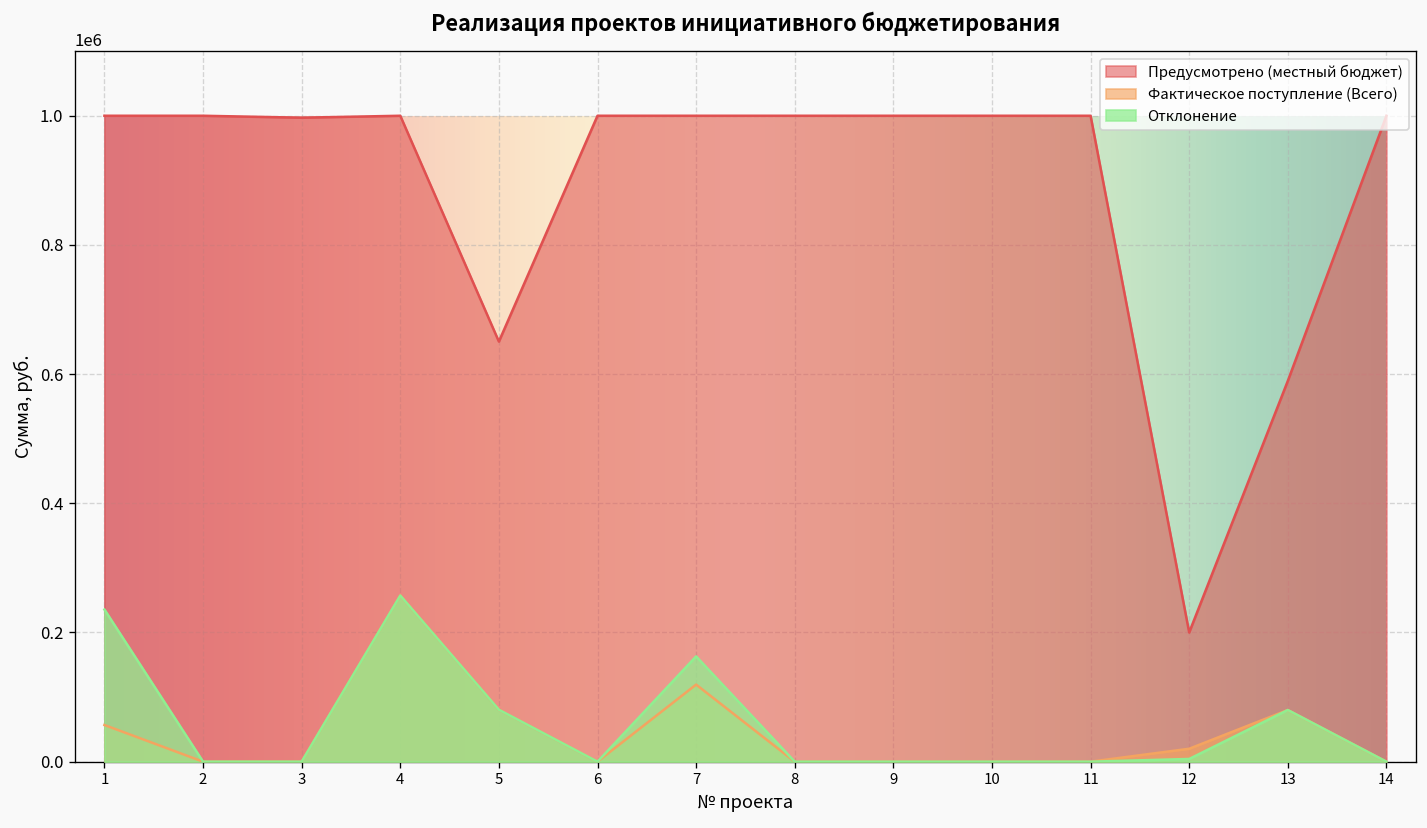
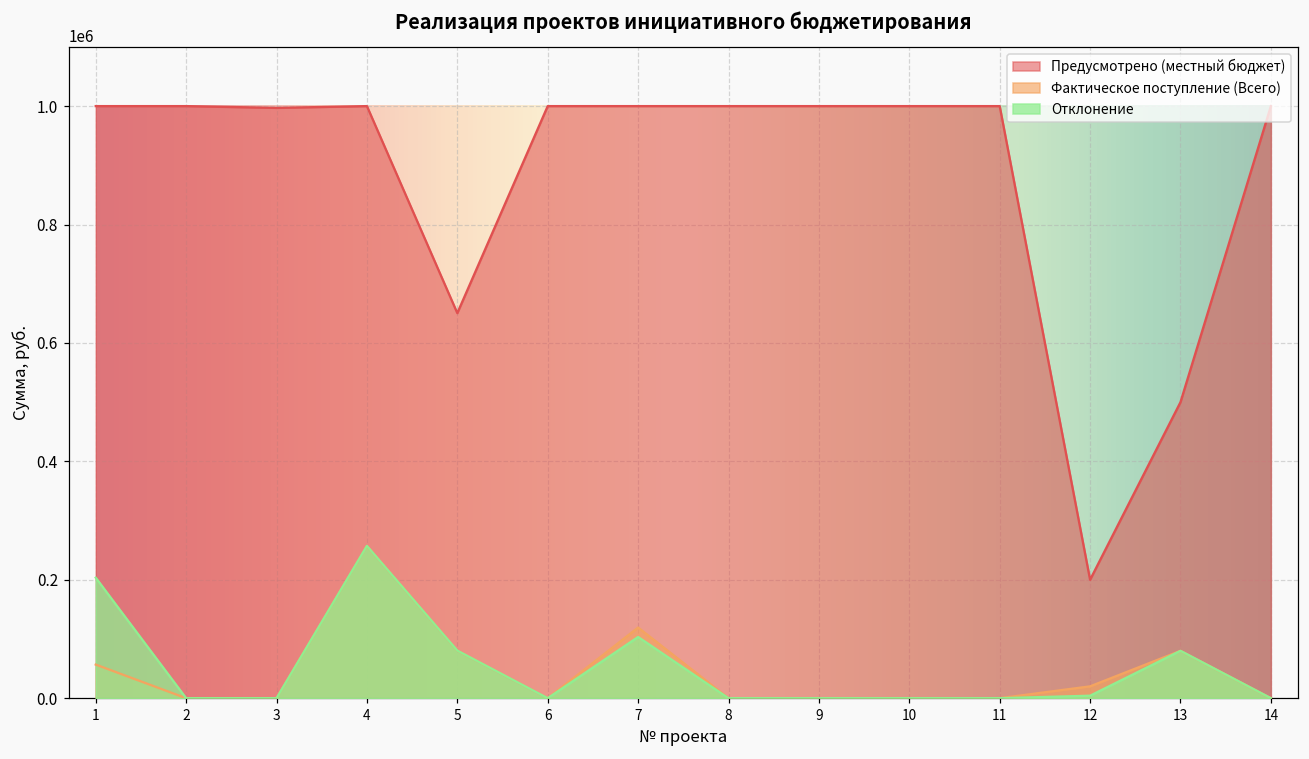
Отклонение, 1: 240000 -> 200000
Отклонение, 7: 160000 -> 100000
Предусмотрено (местный бюджет), 13: 590000 -> 500000
